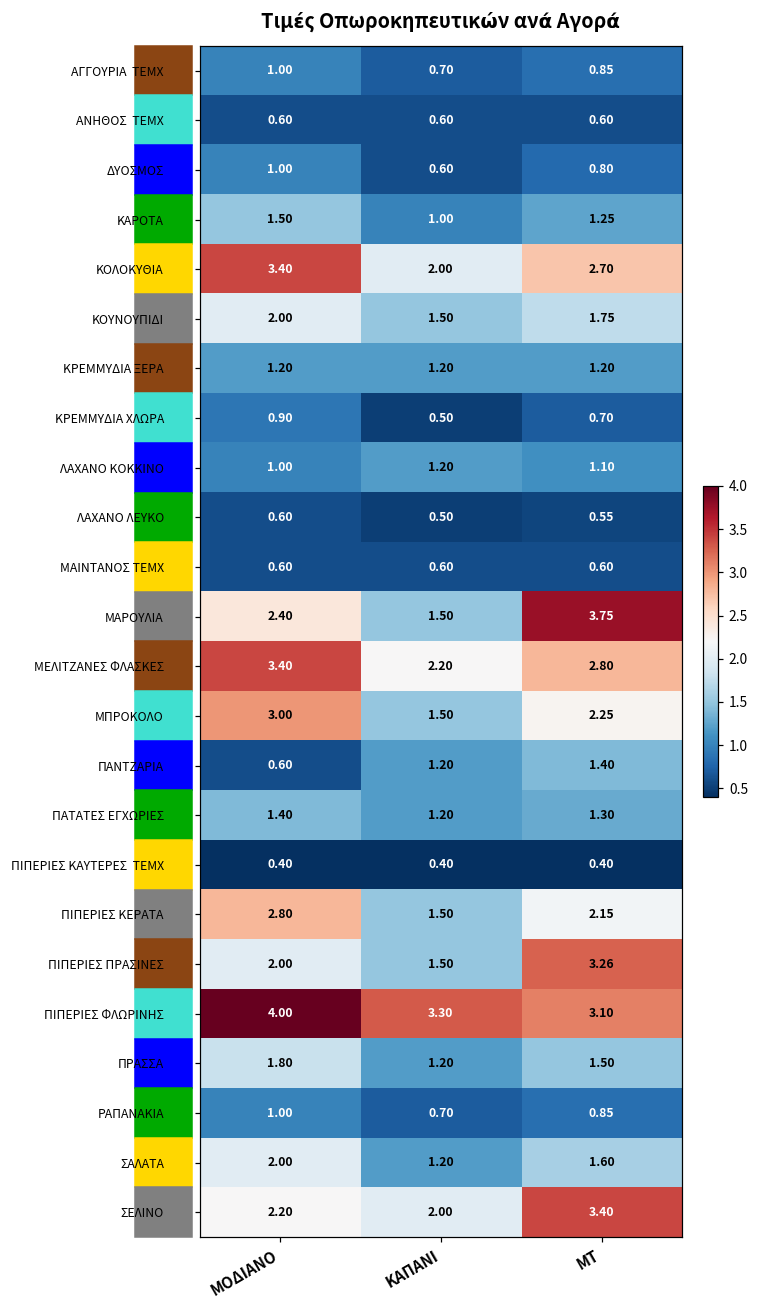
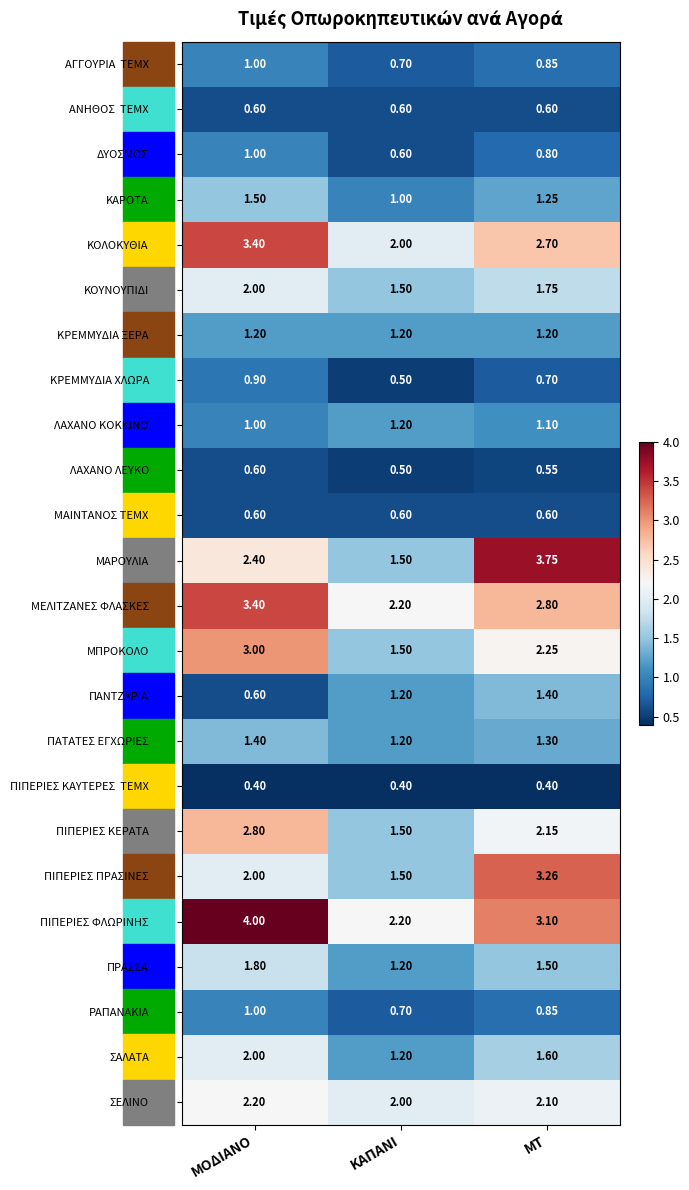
ΠΙΠΕΡΙΕΣ ΦΛΩΡΙΝΗΣ, ΚΑΠΑΝΙ: 3.30 -> 2.20
ΣΕΛΙΝΟ, ΜΤ: 3.40 -> 2.10
